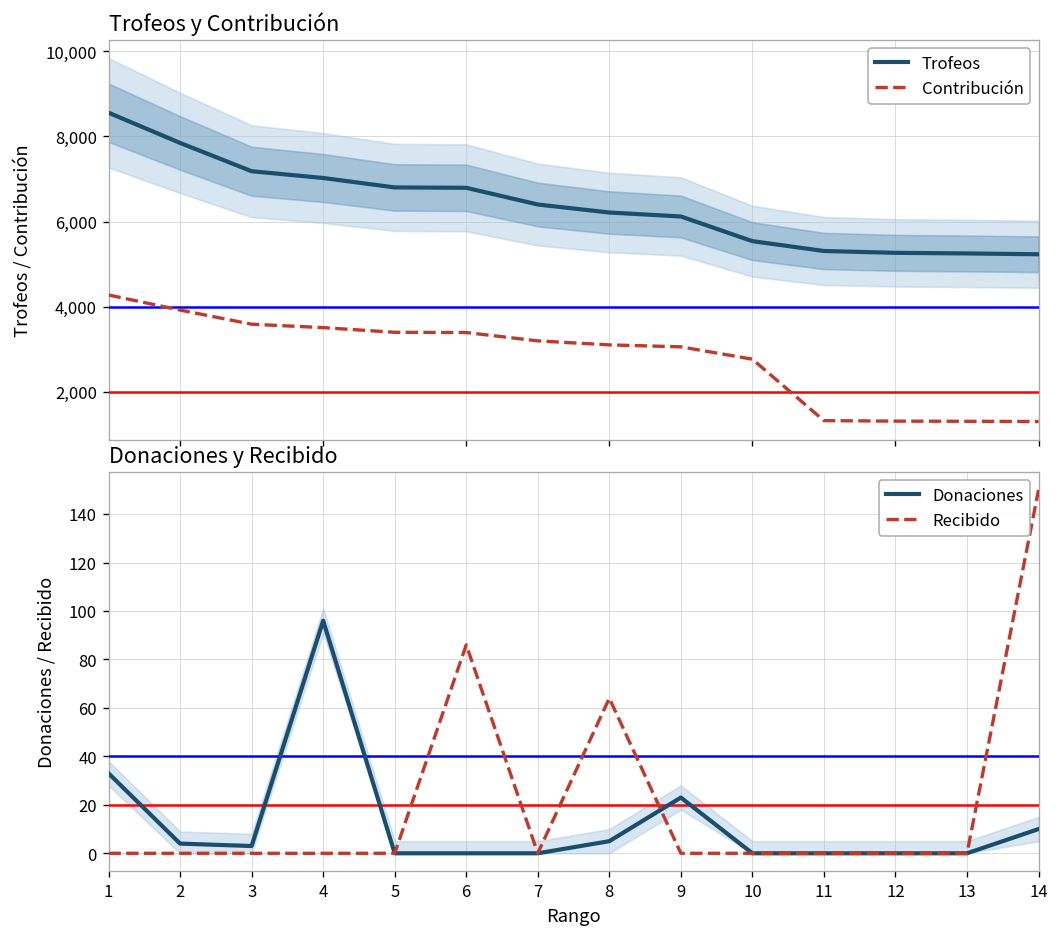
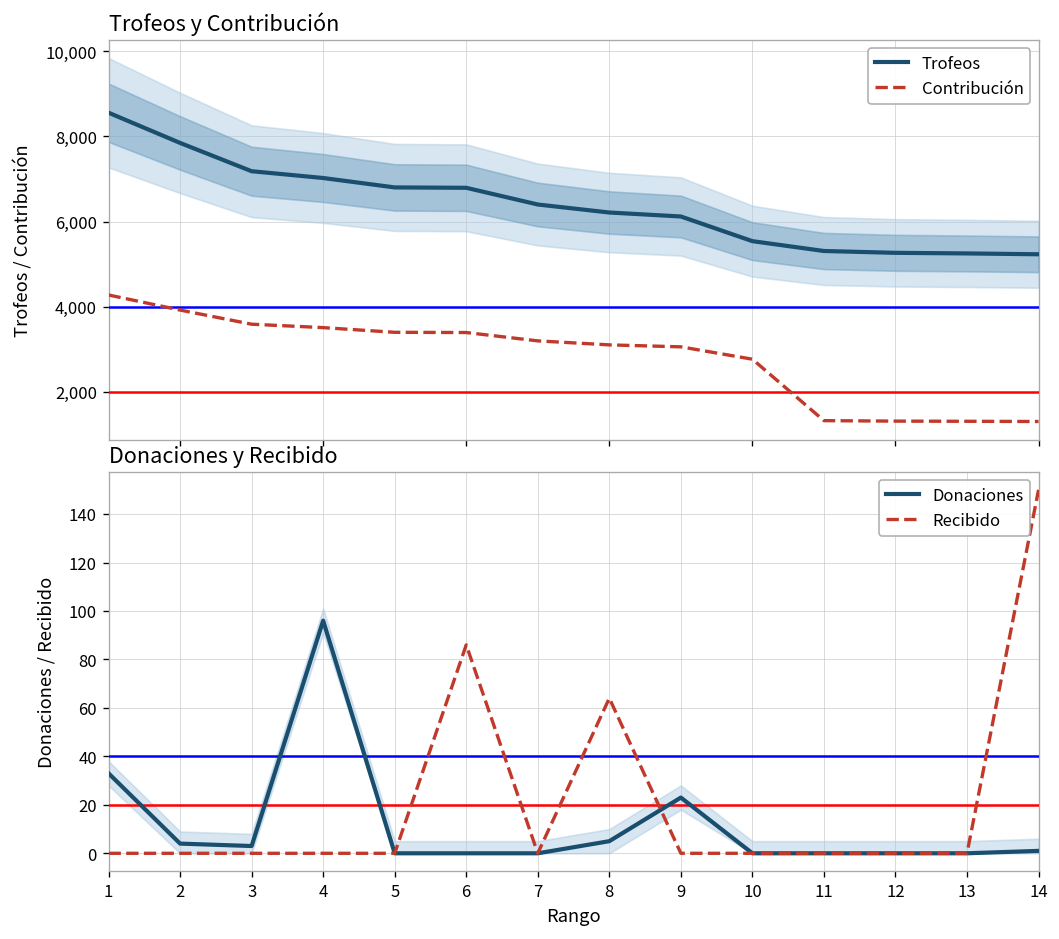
Donaciones y Recibido, Donaciones, 14: 10 -> 1
